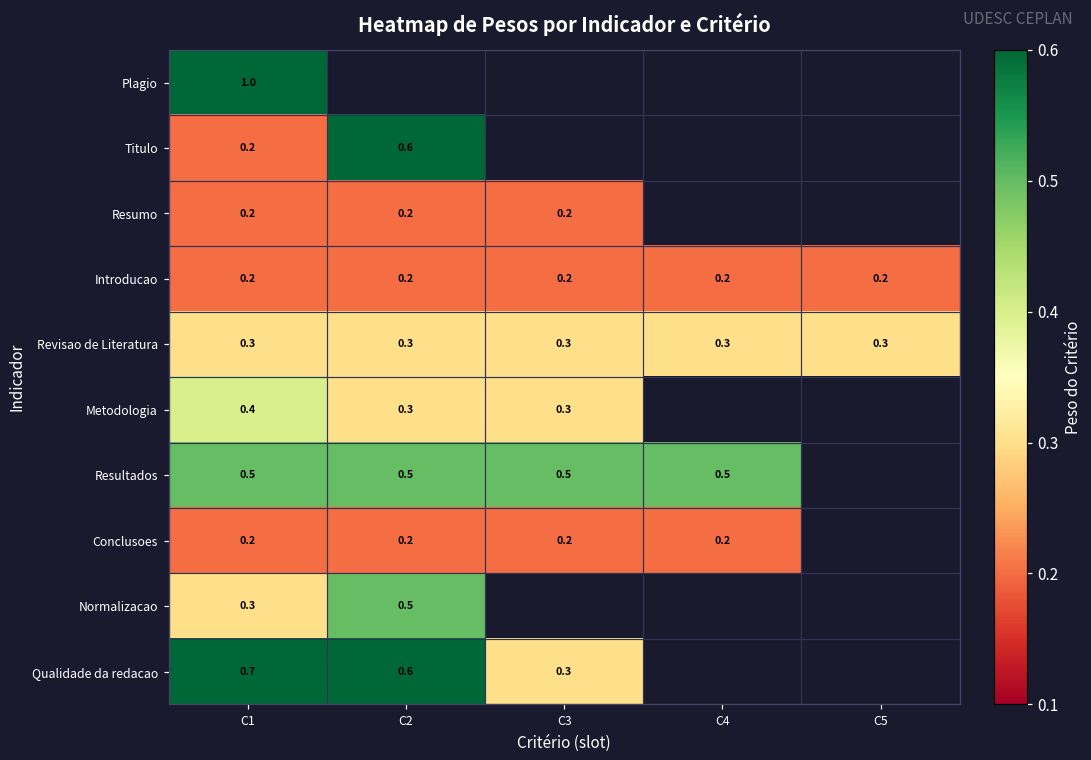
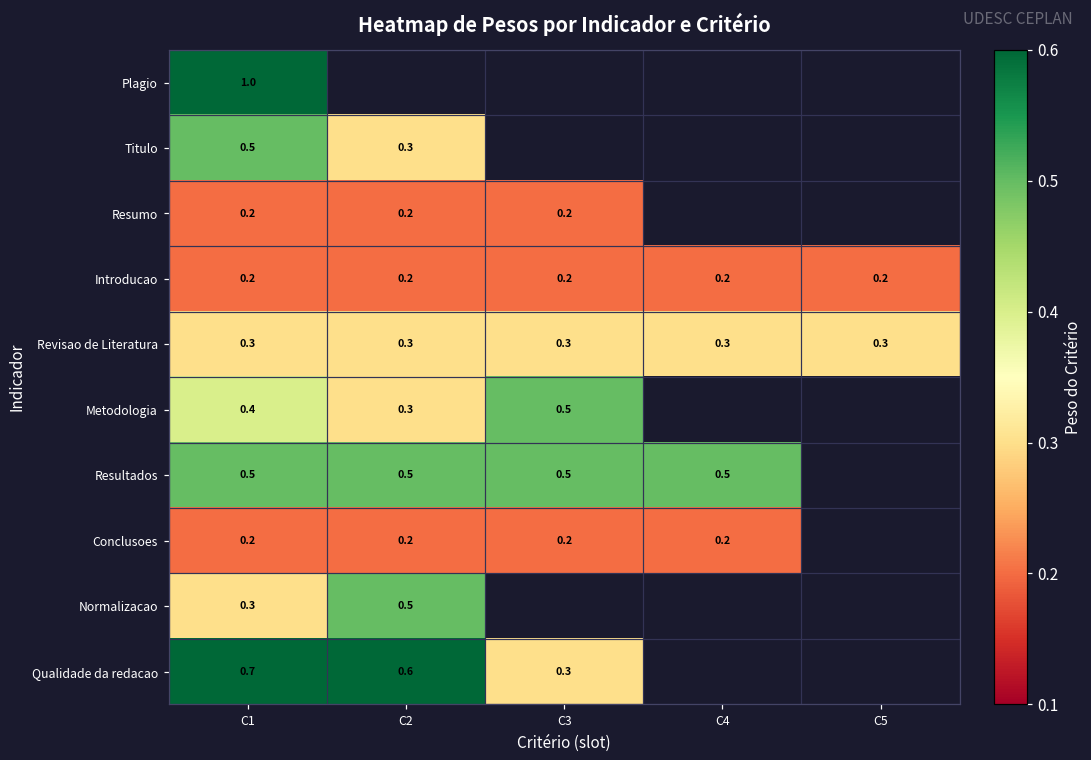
Titulo, C1: 0.2 -> 0.5
Titulo, C2: 0.6 -> 0.3
Metodologia, C3: 0.3 -> 0.5
